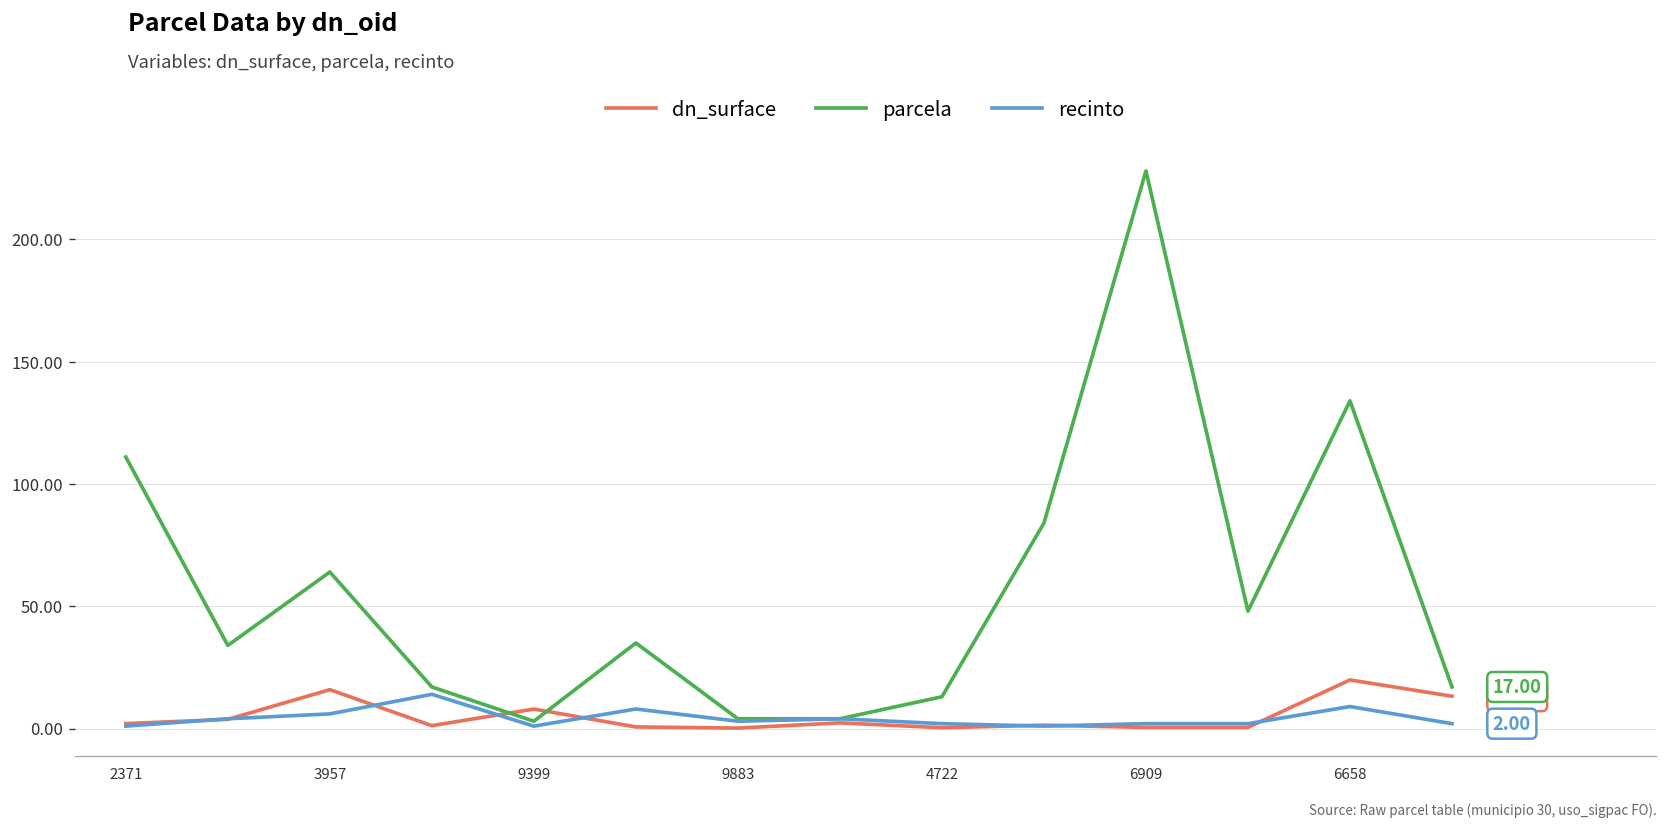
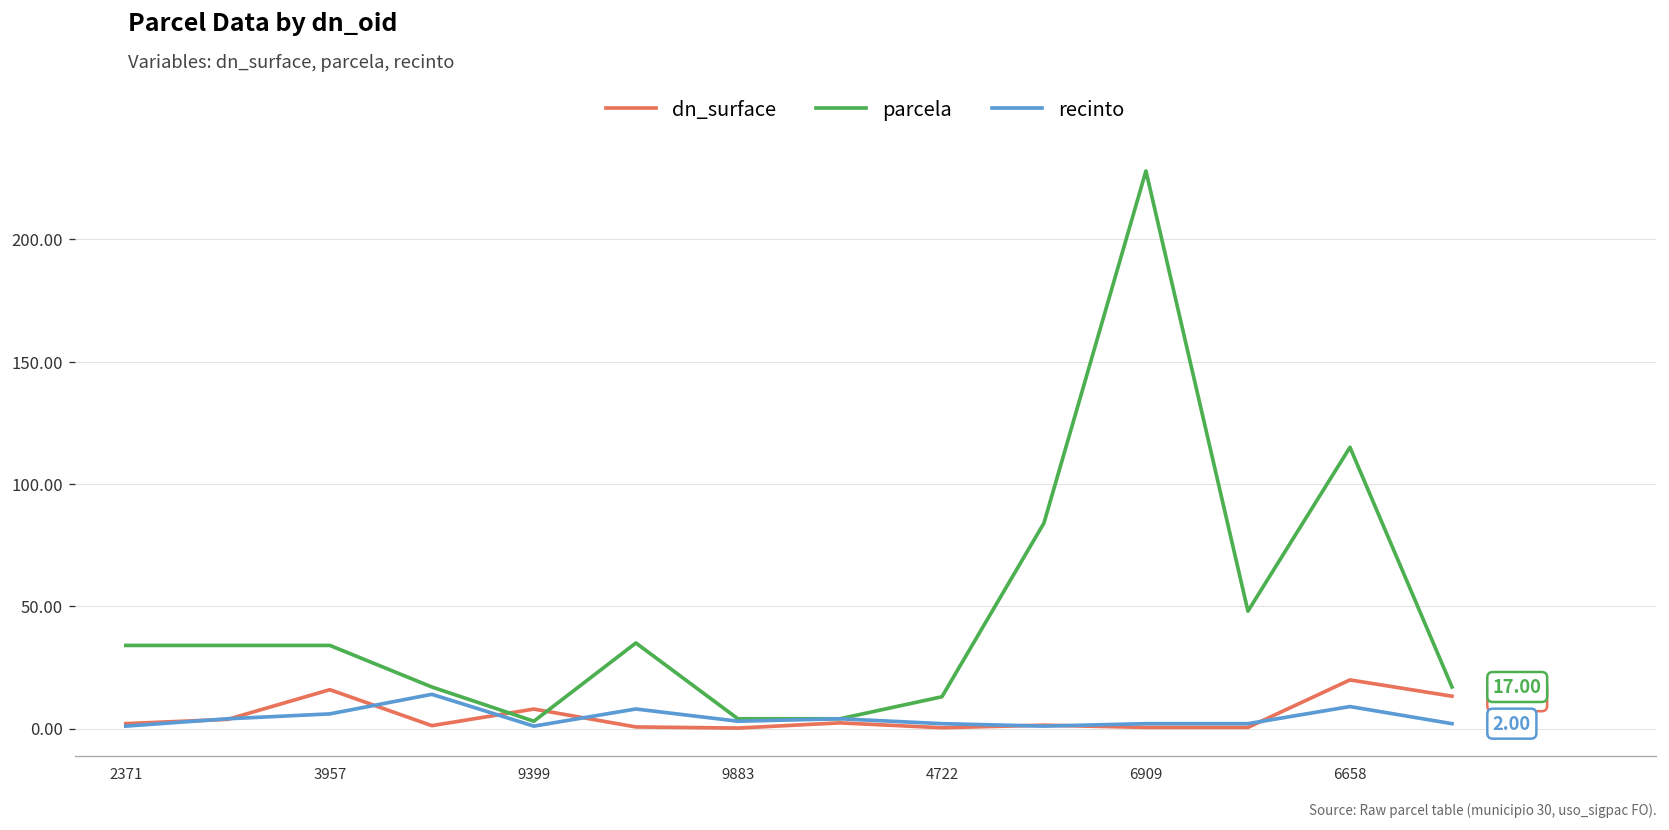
parcela, 2371: 111 -> 34
parcela, 3957: 64 -> 34
parcela, 6658: 134 -> 115
